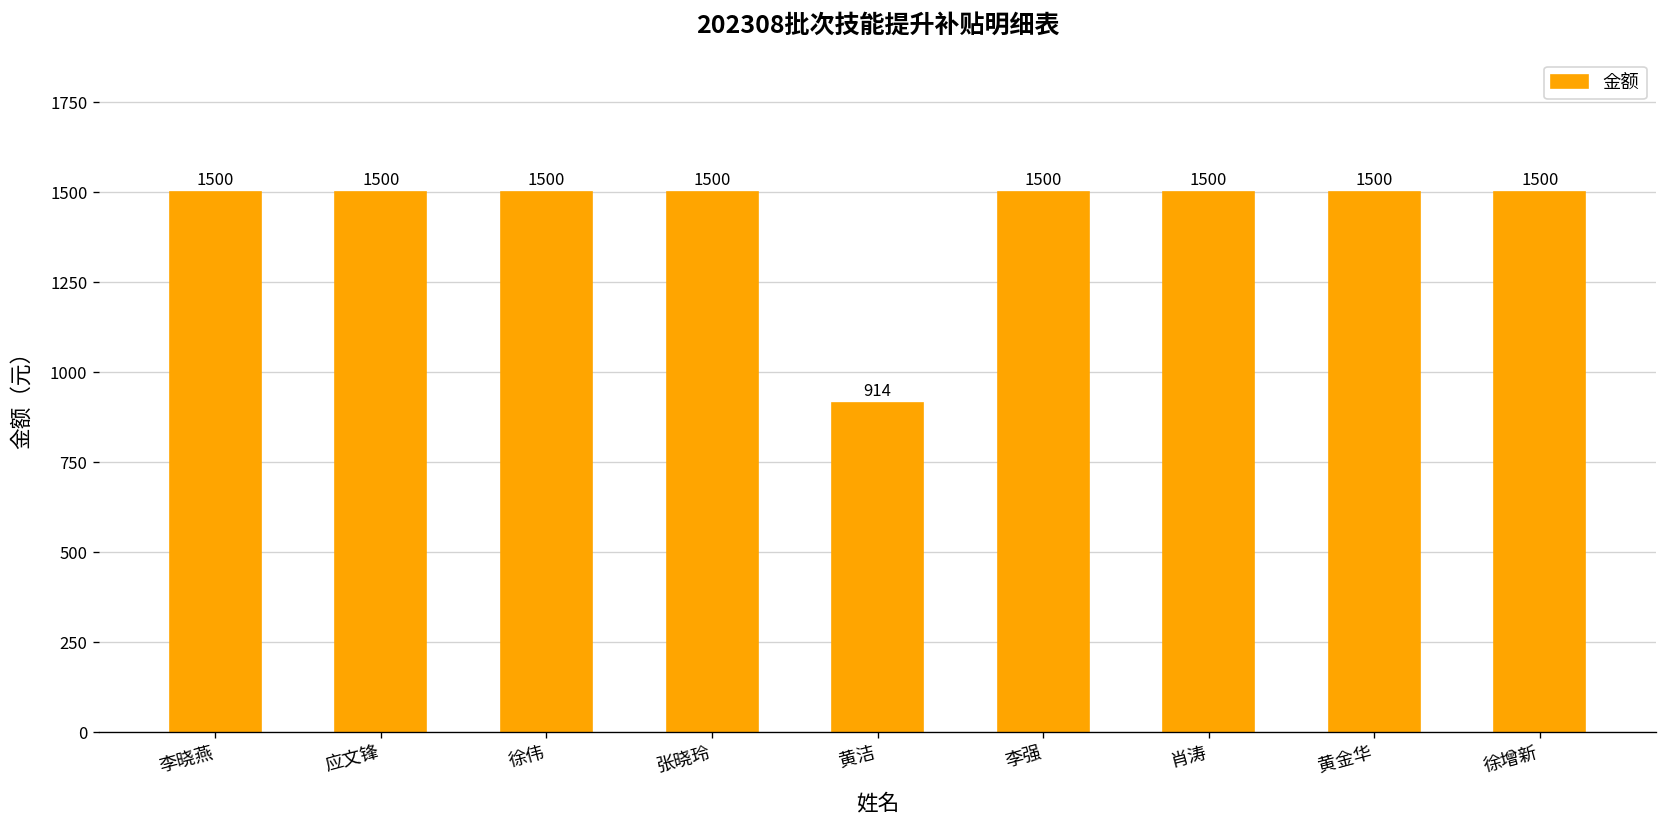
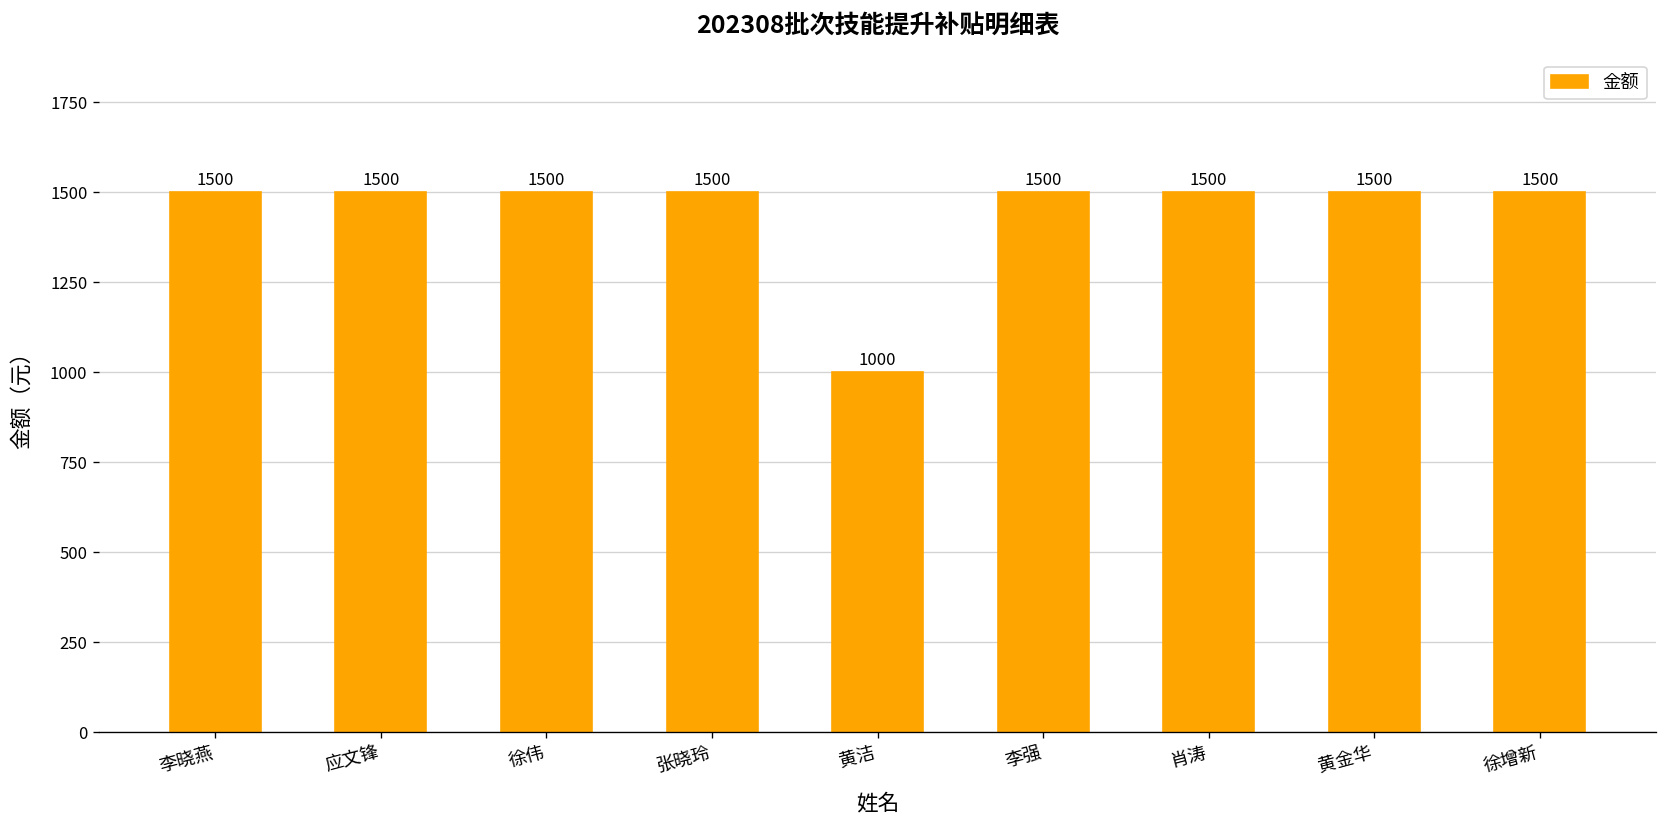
黄洁: 914 -> 1000
